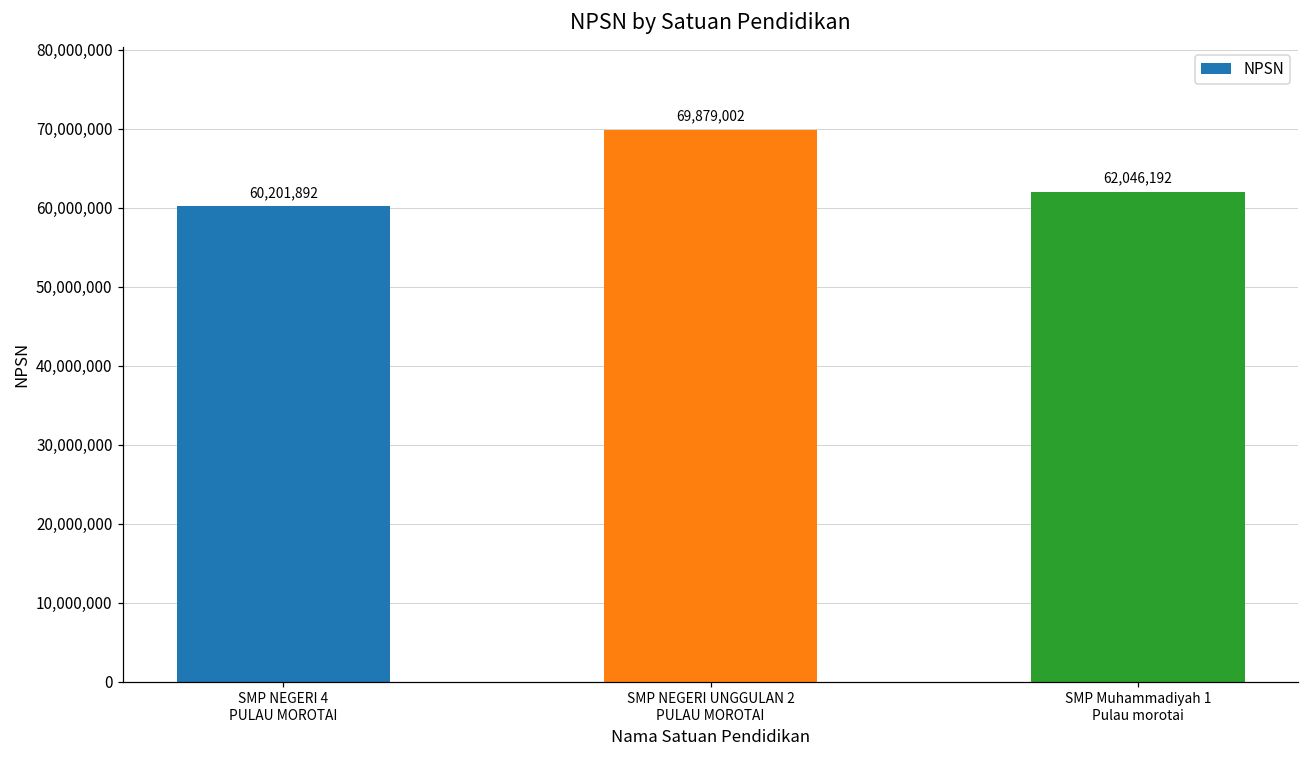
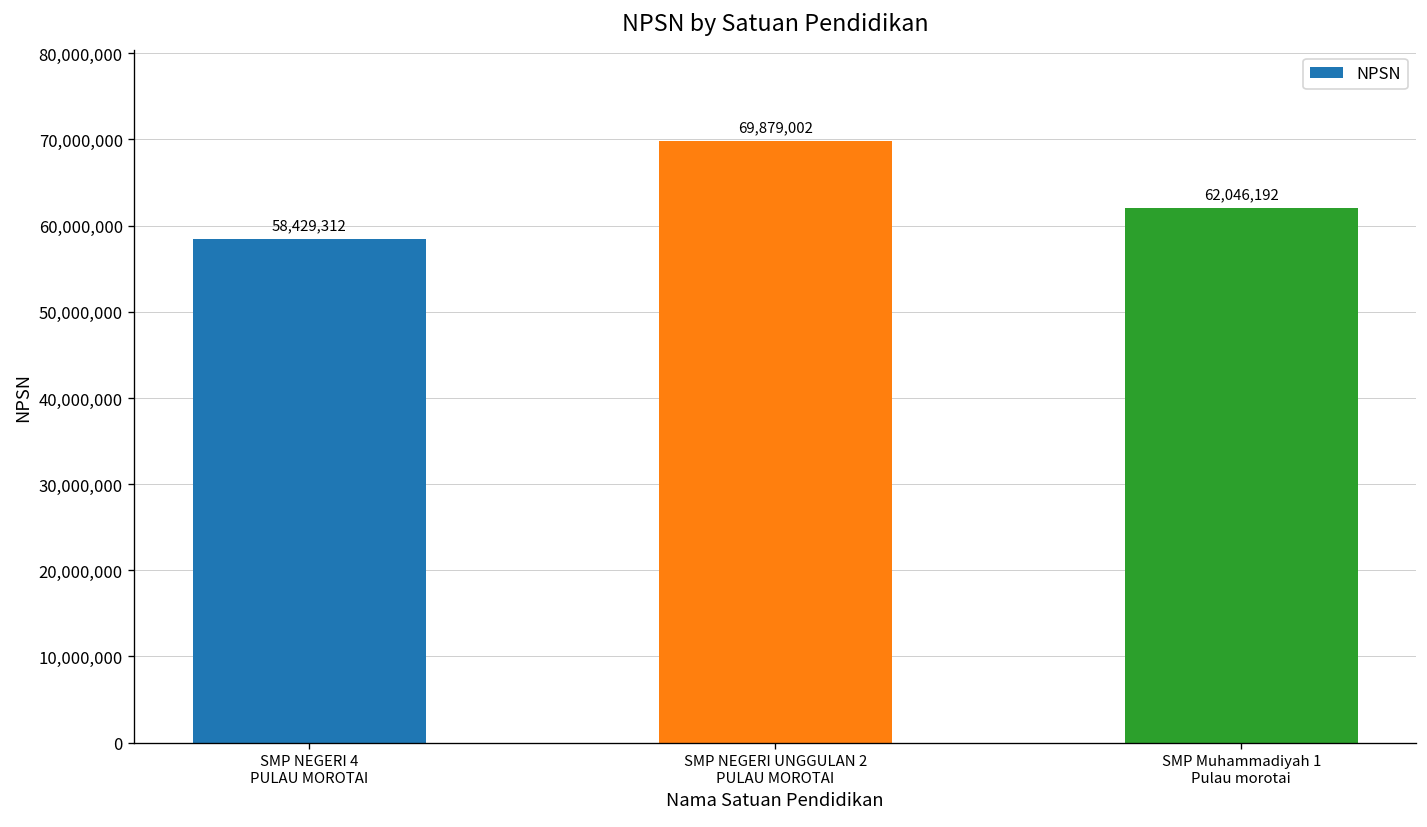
SMP NEGERI 4 PULAU MOROTAI: 60,201,892 -> 58,429,312
